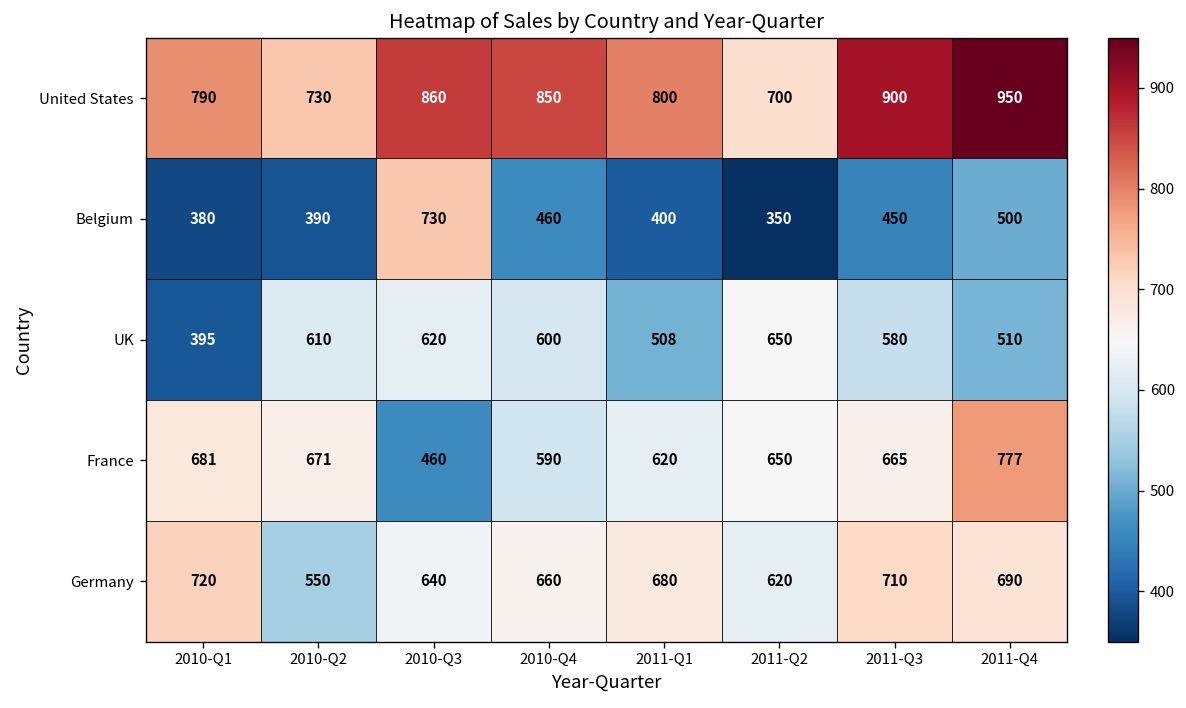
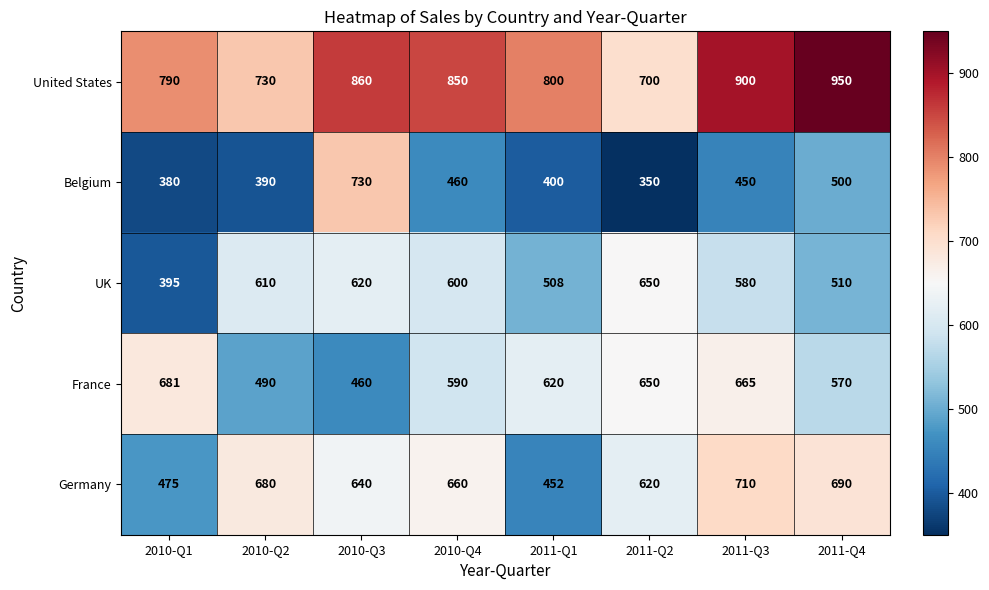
France, 2010-Q2: 671 -> 490
France, 2011-Q4: 777 -> 570
Germany, 2010-Q1: 720 -> 475
Germany, 2010-Q2: 550 -> 680
Germany, 2011-Q1: 680 -> 452
